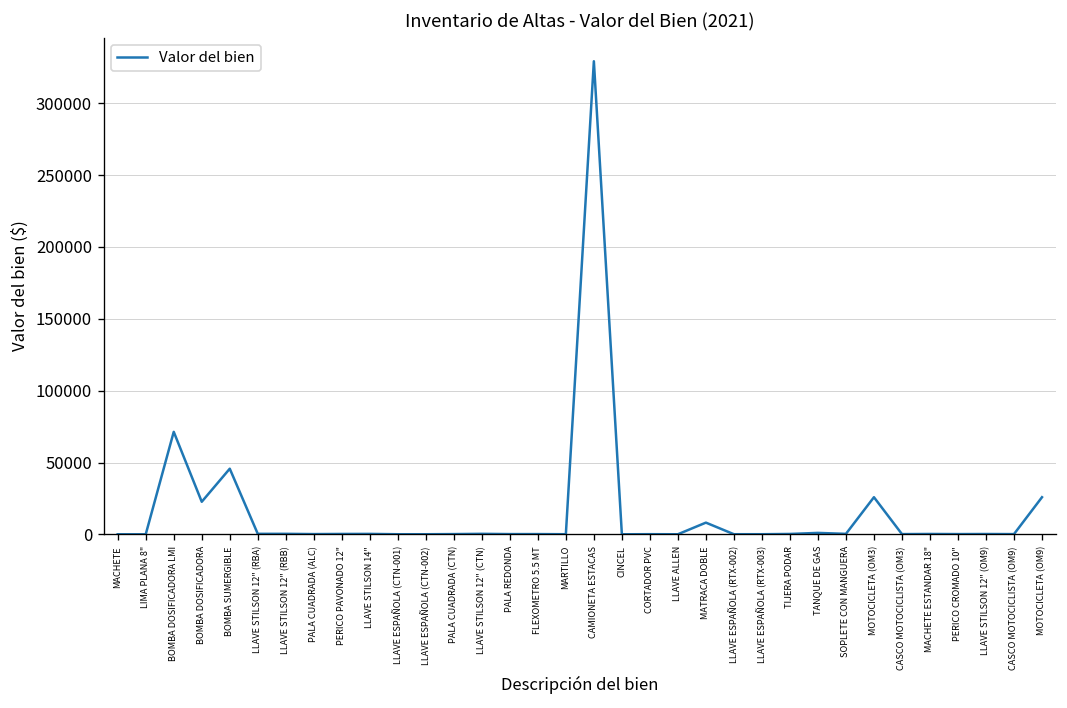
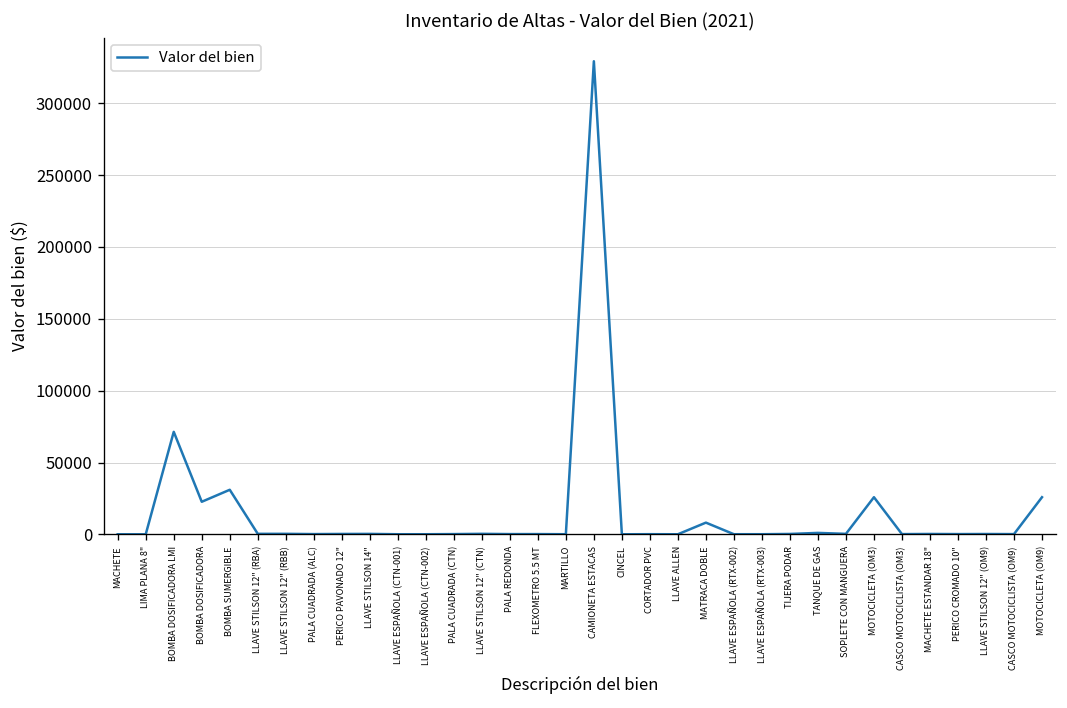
BOMBA SUMERGIBLE: 46000 -> 31000
